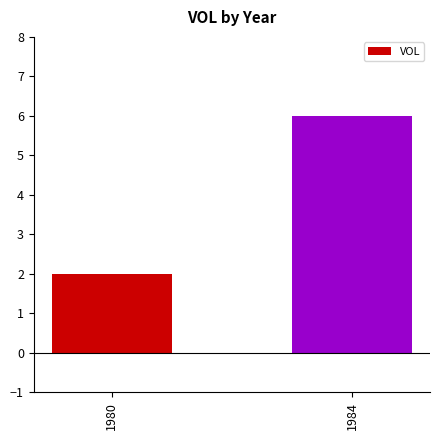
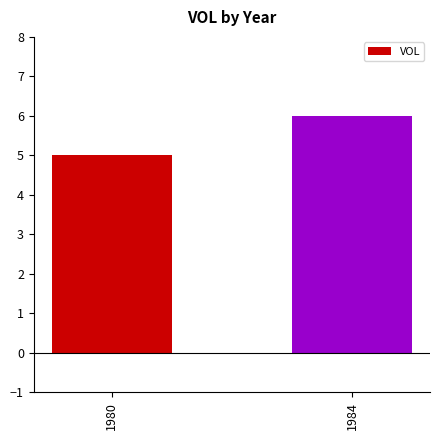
1980: 2 -> 5
